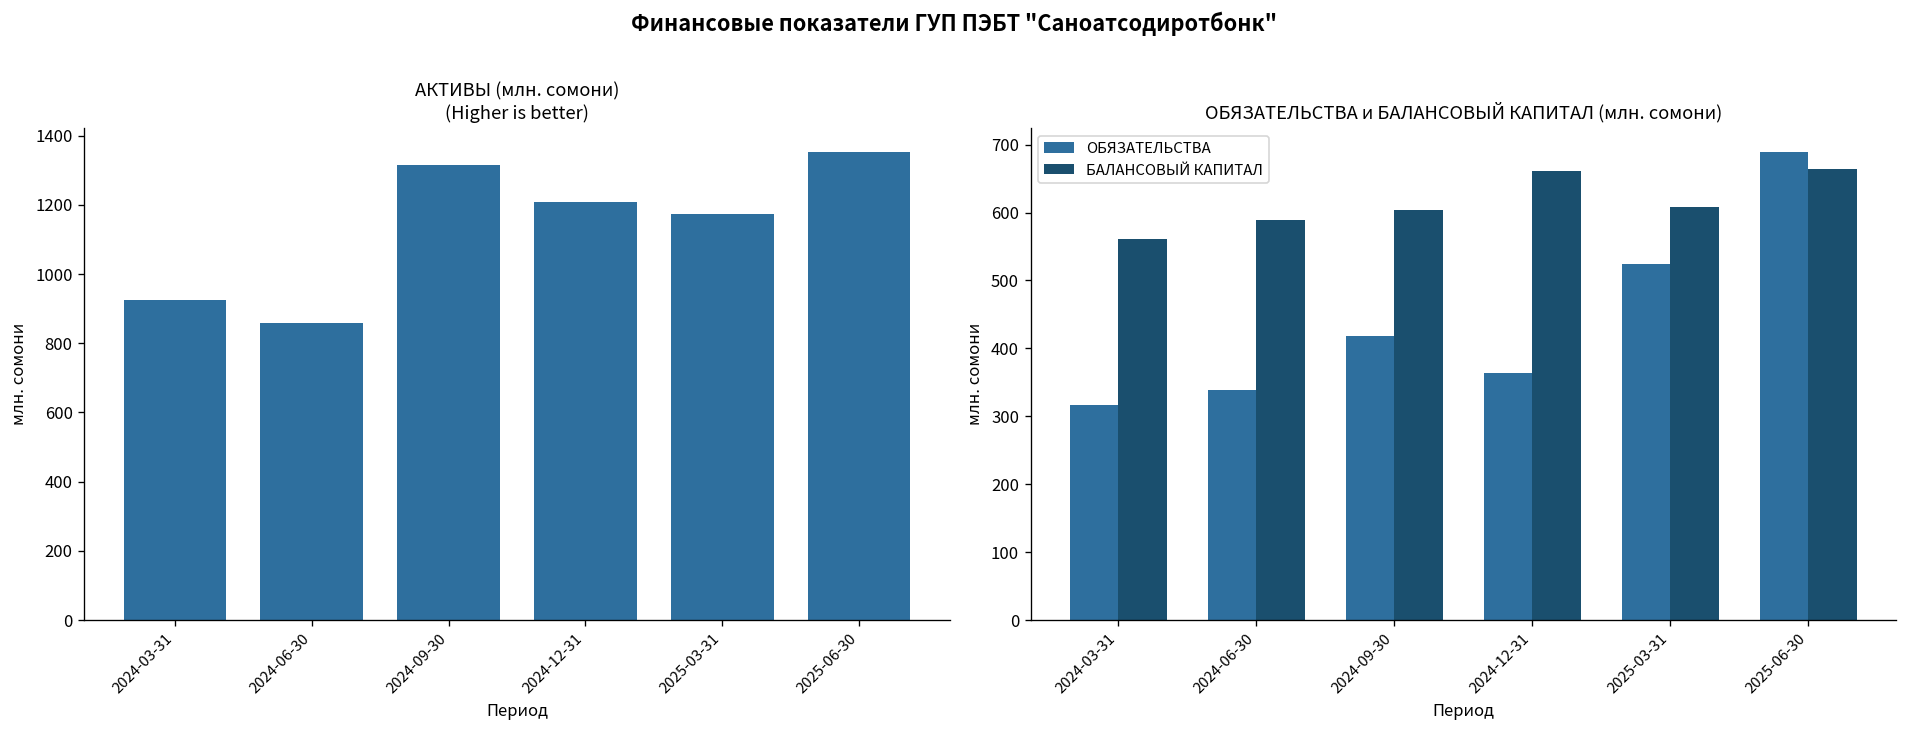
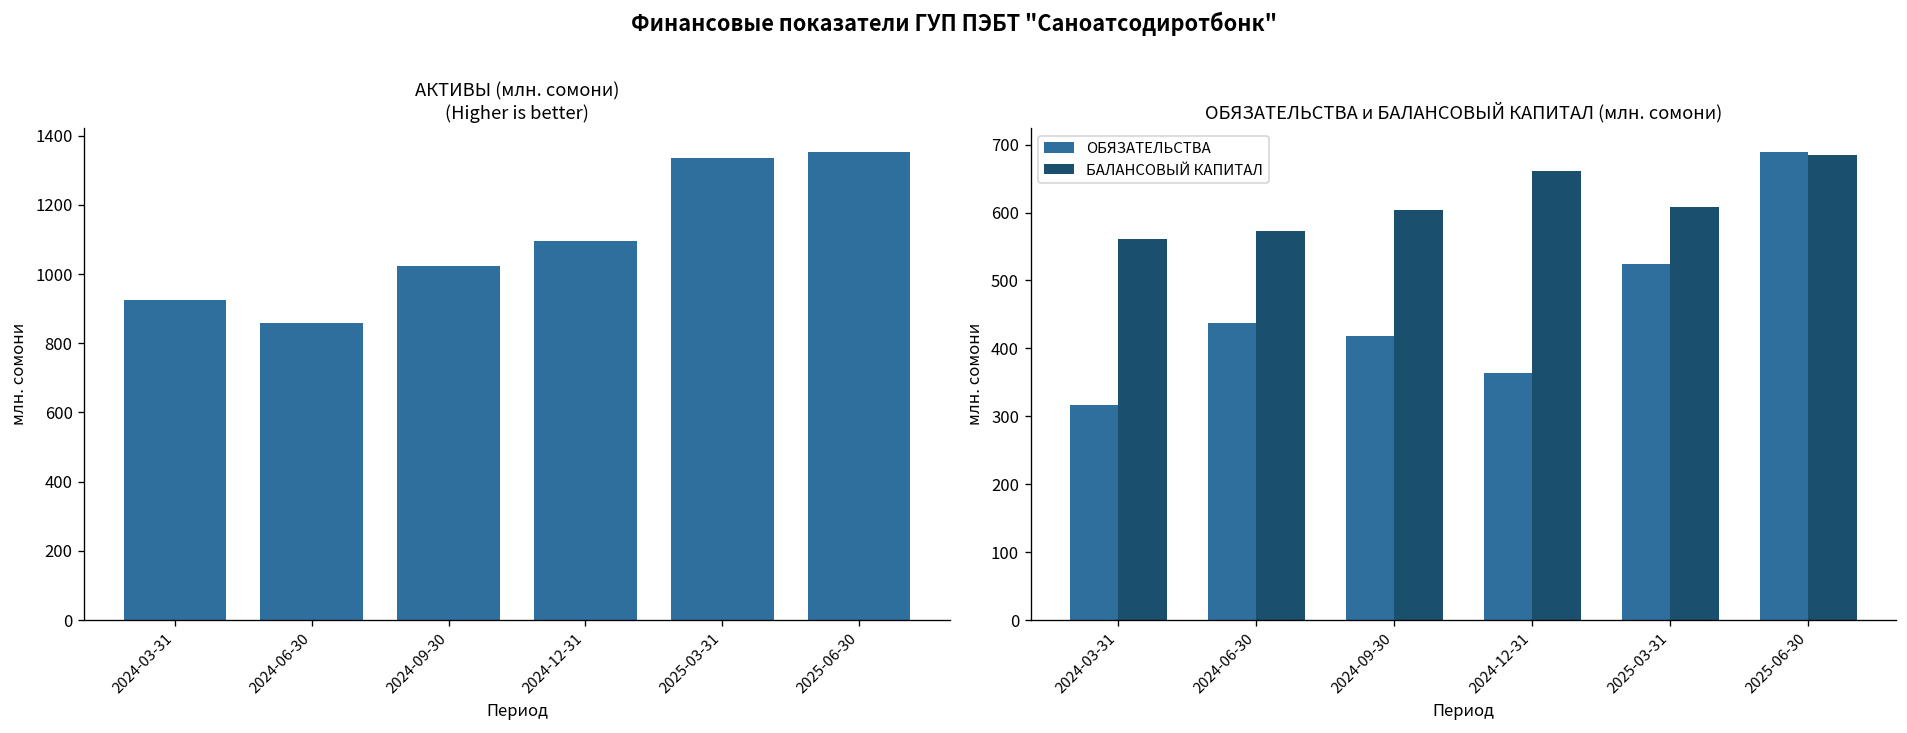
АКТИВЫ (млн. сомони) (Higher is better), 2024-09-30: 1310 -> 1020
АКТИВЫ (млн. сомони) (Higher is better), 2024-12-31: 1210 -> 1100
АКТИВЫ (млн. сомони) (Higher is better), 2025-03-31: 1170 -> 1340
ОБЯЗАТЕЛЬСТВА и БАЛАНСОВЫЙ КАПИТАЛ (млн. сомони), ОБЯЗАТЕЛЬСТВА, 2024-06-30: 340 -> 440
ОБЯЗАТЕЛЬСТВА и БАЛАНСОВЫЙ КАПИТАЛ (млн. сомони), БАЛАНСОВЫЙ КАПИТАЛ, 2024-06-30: 590 -> 570
ОБЯЗАТЕЛЬСТВА и БАЛАНСОВЫЙ КАПИТАЛ (млн. сомони), БАЛАНСОВЫЙ КАПИТАЛ, 2025-06-30: 660 -> 690
